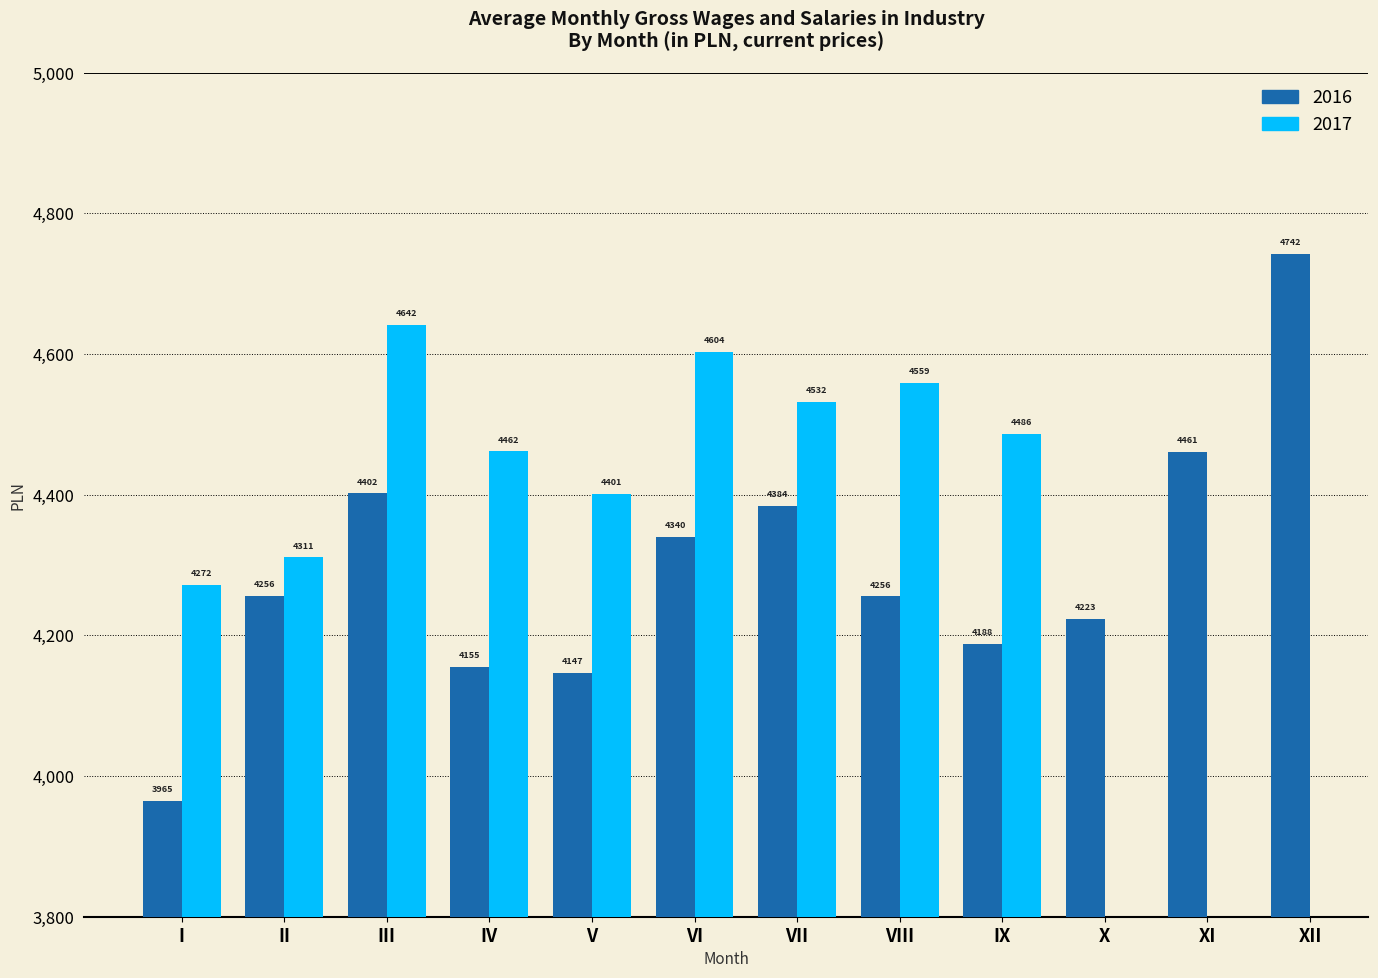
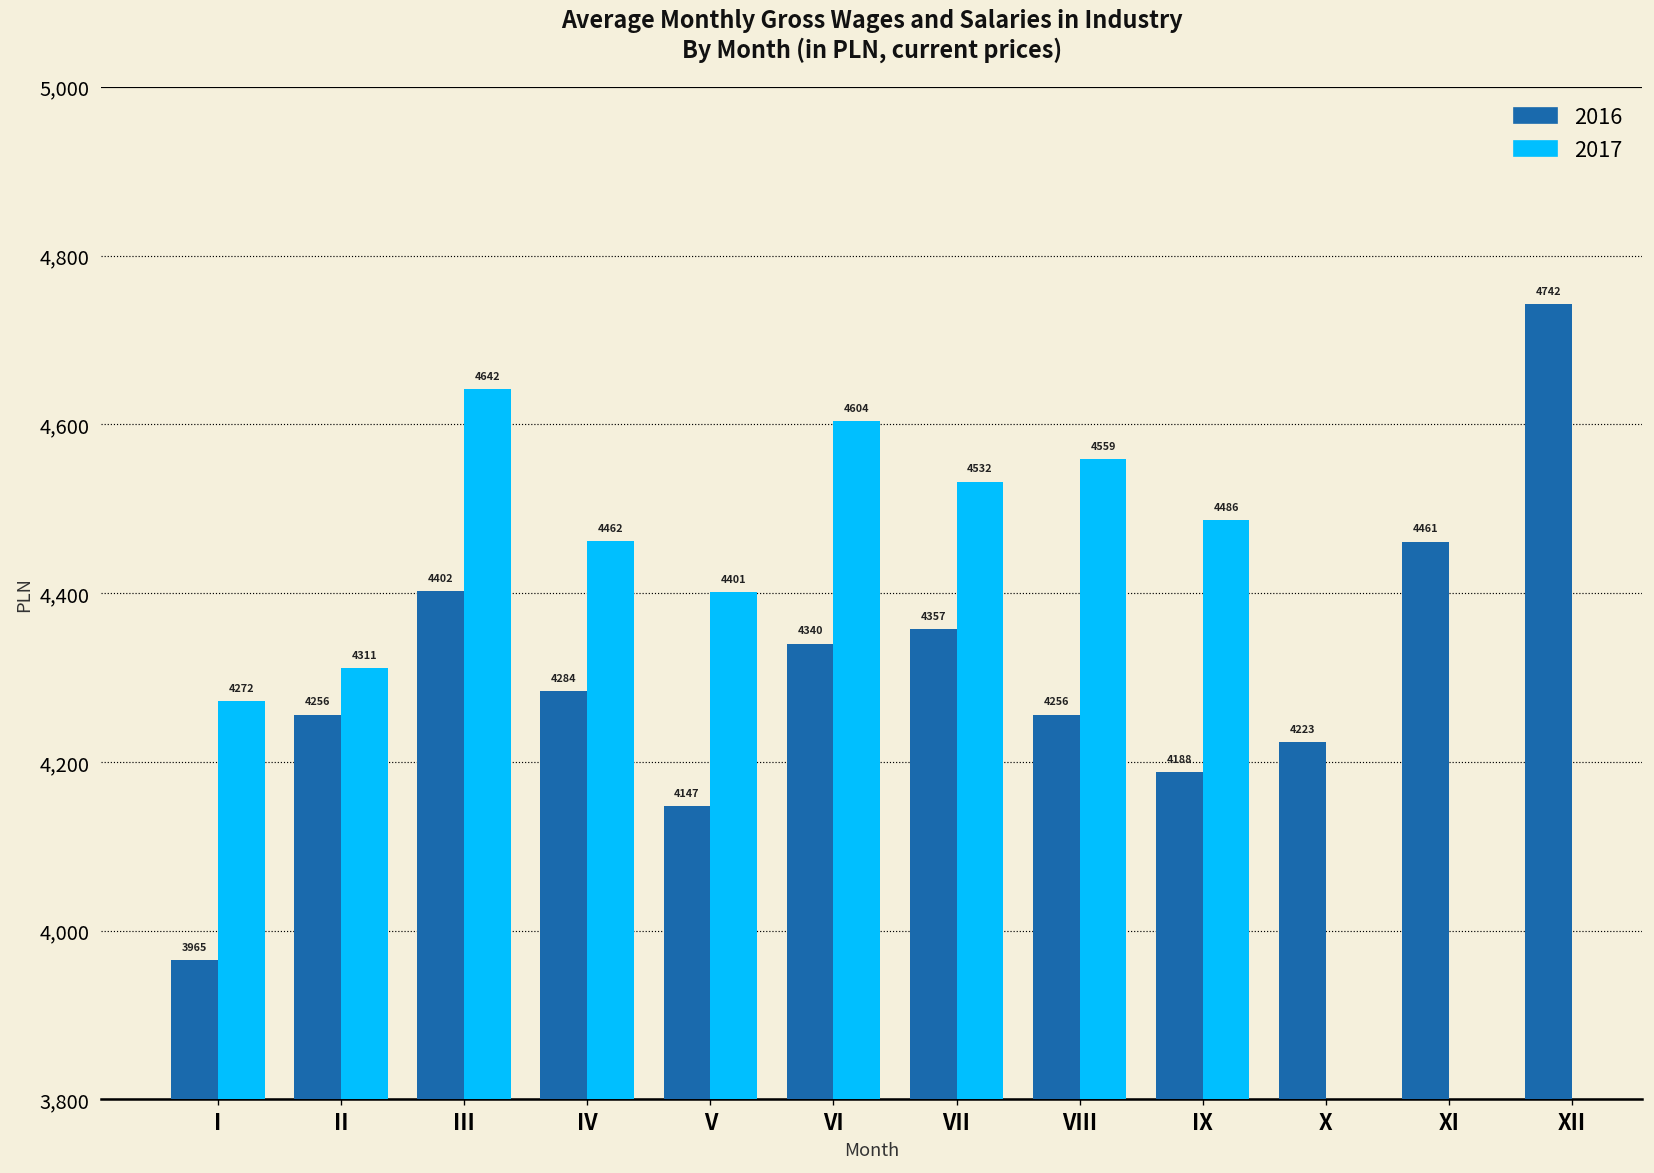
2016, IV: 4155 -> 4284
2016, VII: 4384 -> 4357
